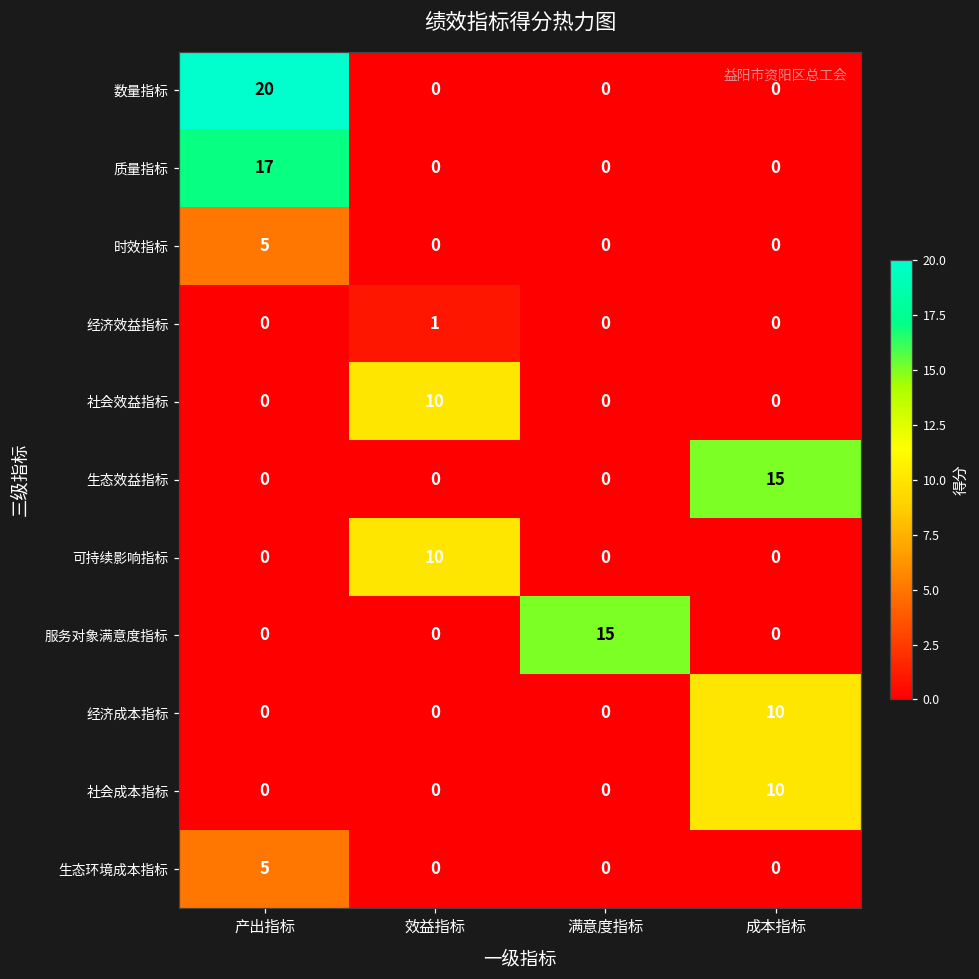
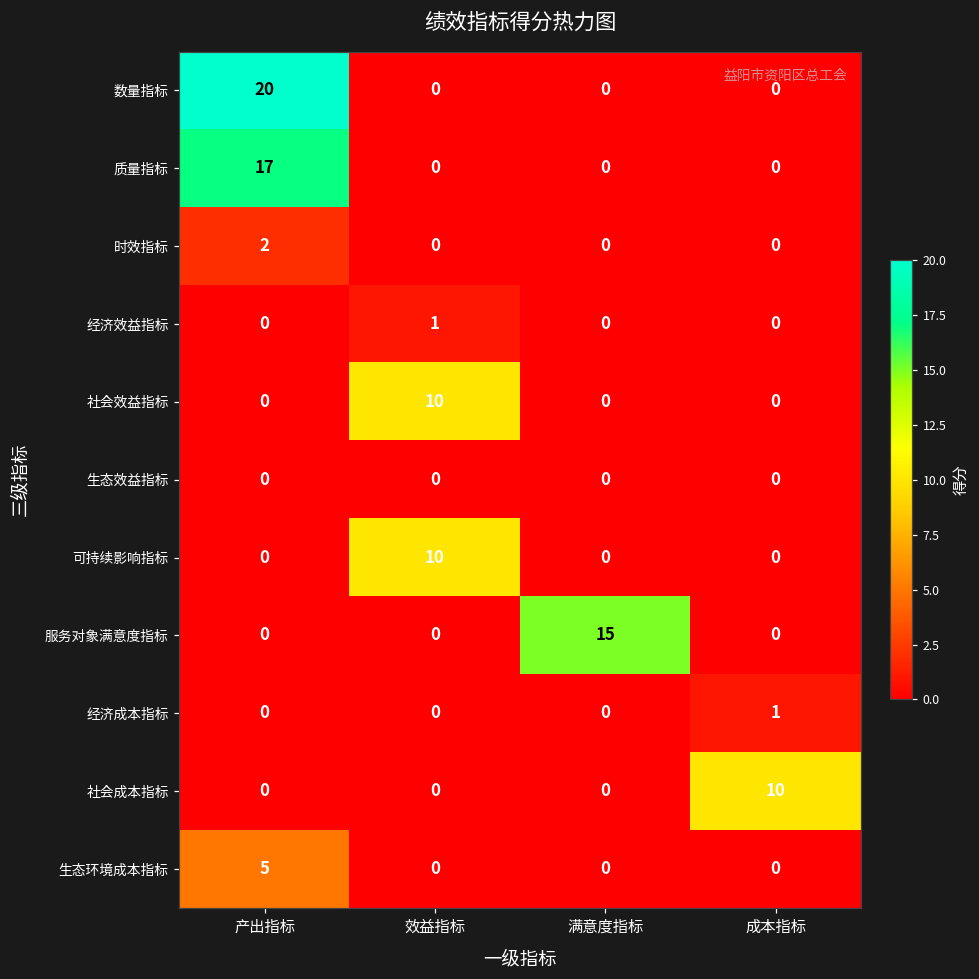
时效指标, 产出指标: 5 -> 2
生态效益指标, 成本指标: 15 -> 0
经济成本指标, 成本指标: 10 -> 1
